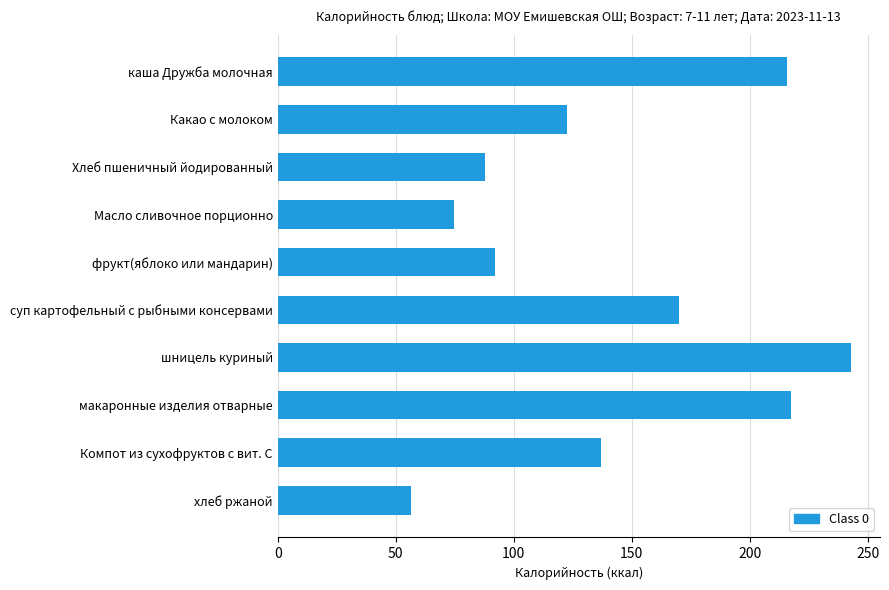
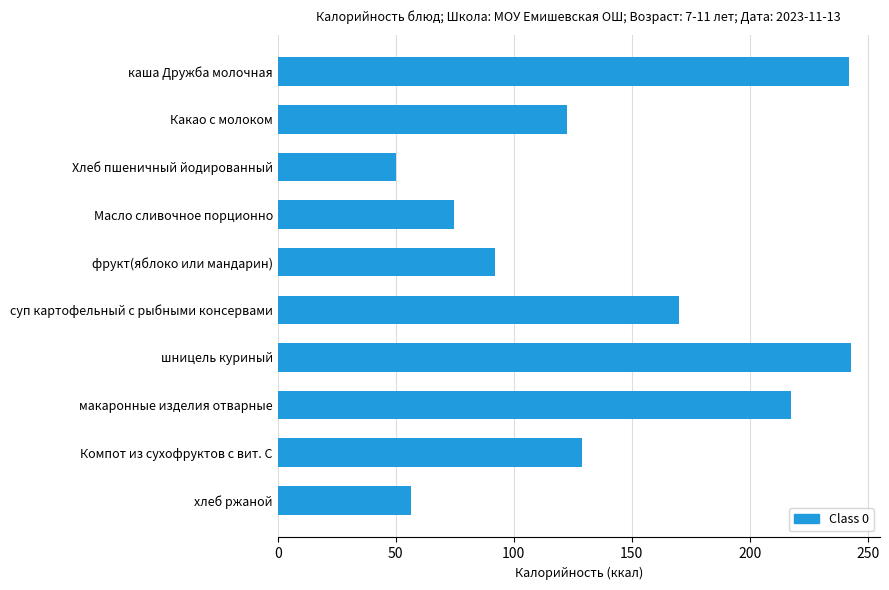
каша Дружба молочная: 216 -> 242
Хлеб пшеничный йодированный: 88 -> 50
Компот из сухофруктов с вит. С: 137 -> 129
